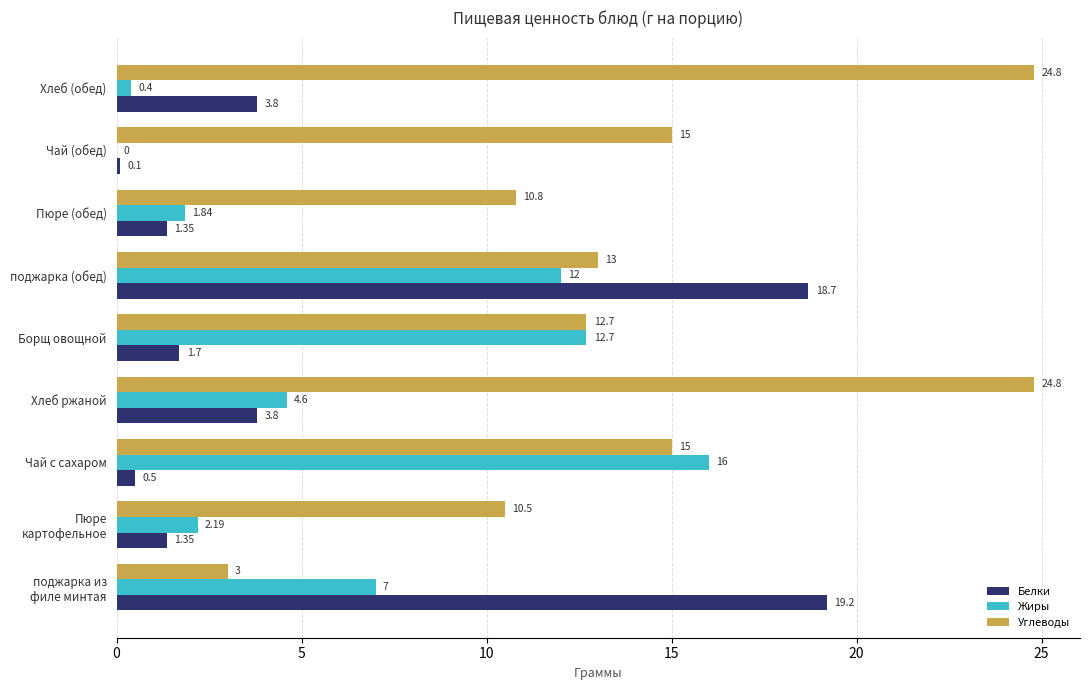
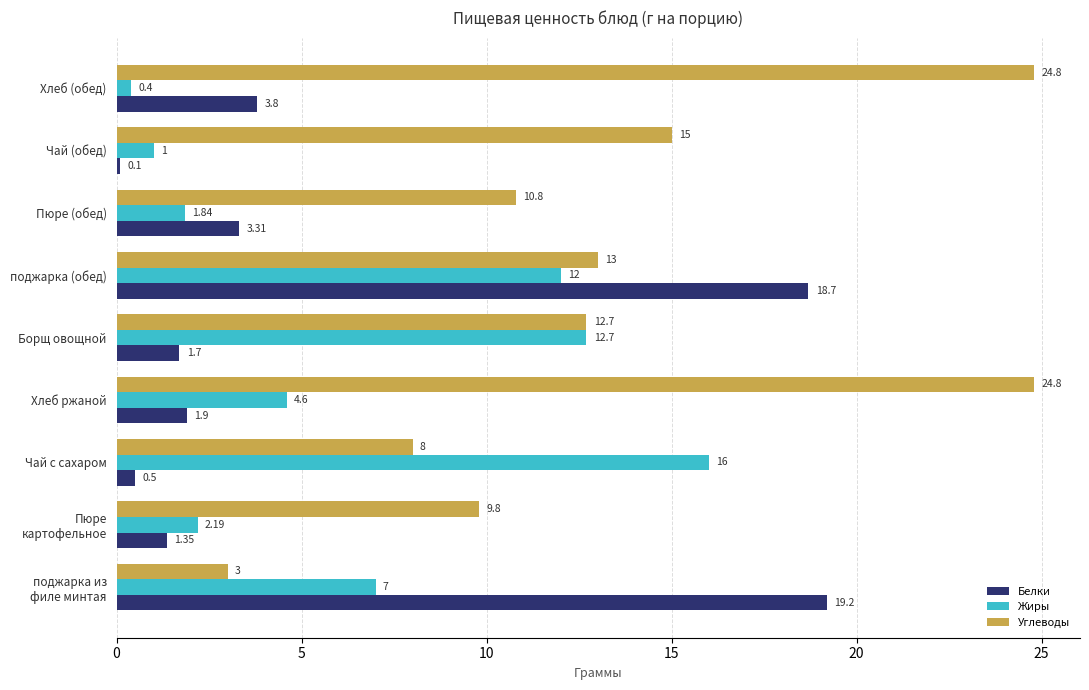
Жиры, Чай (обед): 0 -> 1
Белки, Пюре (обед): 1.35 -> 3.31
Белки, Хлеб ржаной: 3.8 -> 1.9
Углеводы, Чай с сахаром: 15 -> 8
Углеводы, Пюре картофельное: 10.5 -> 9.8
